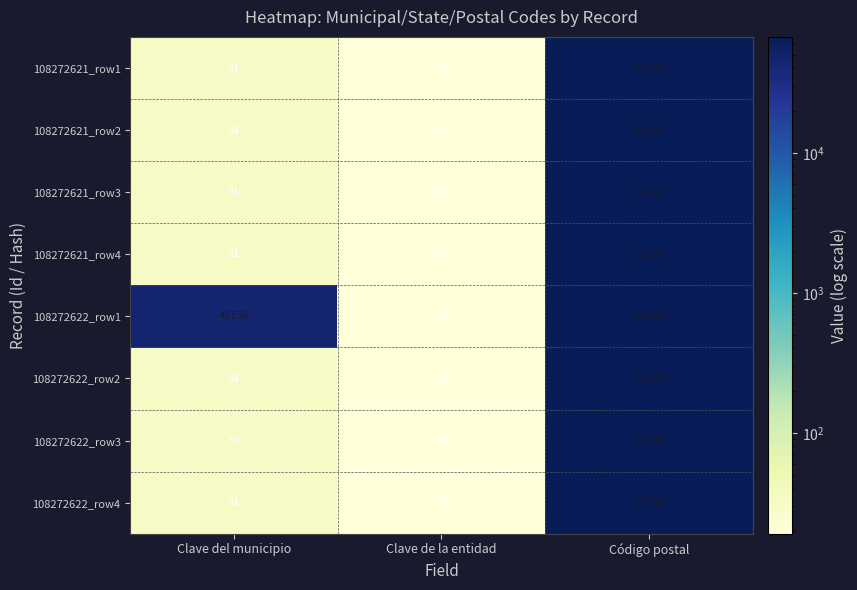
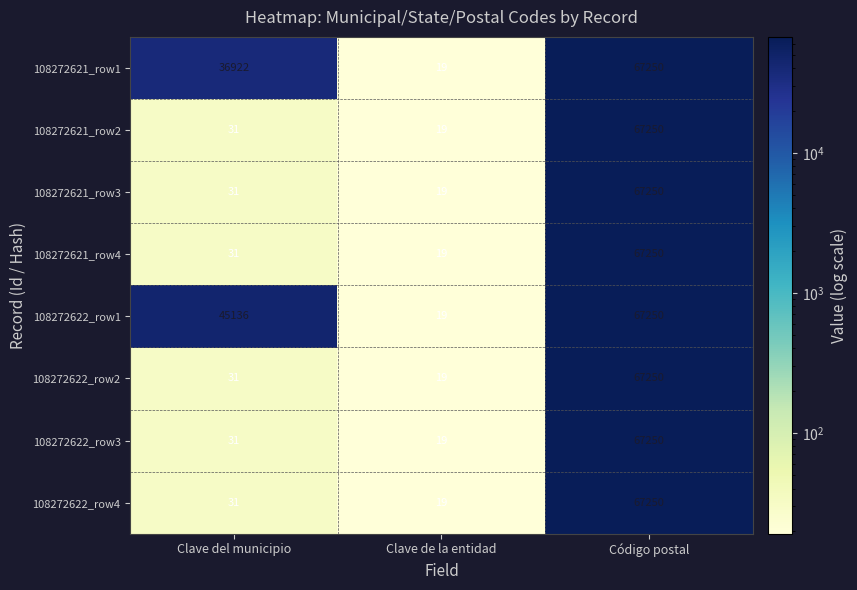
108272621_row1, Clave del municipio: 31 -> 36922
